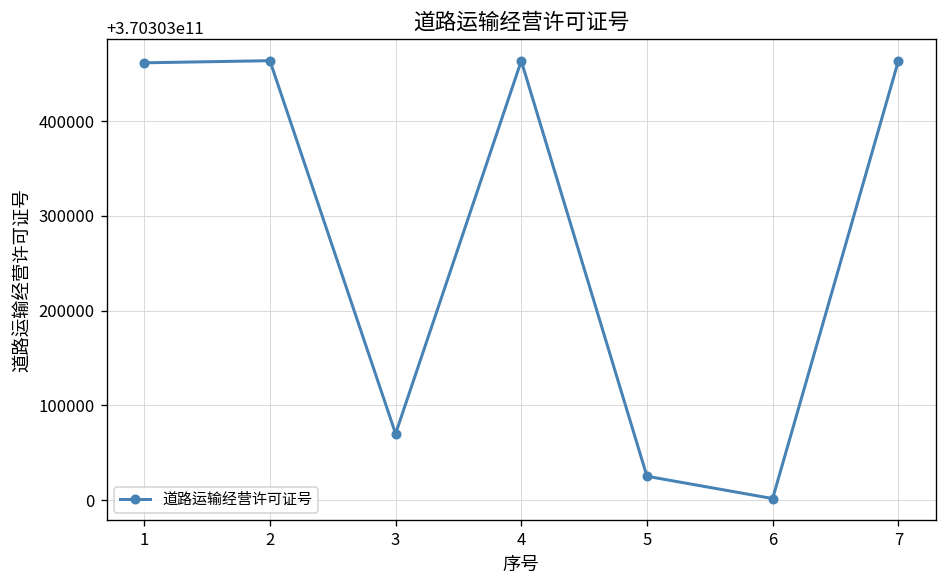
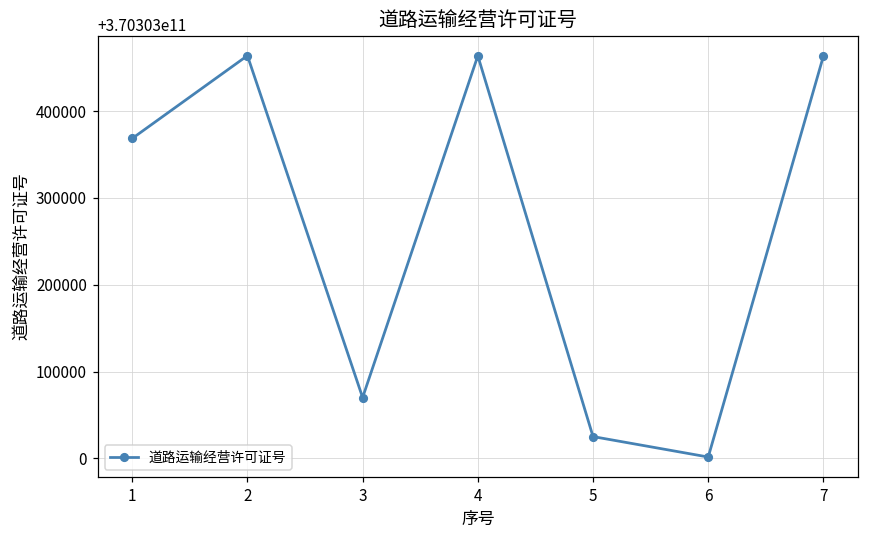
1: 370303460000 -> 370303370000
